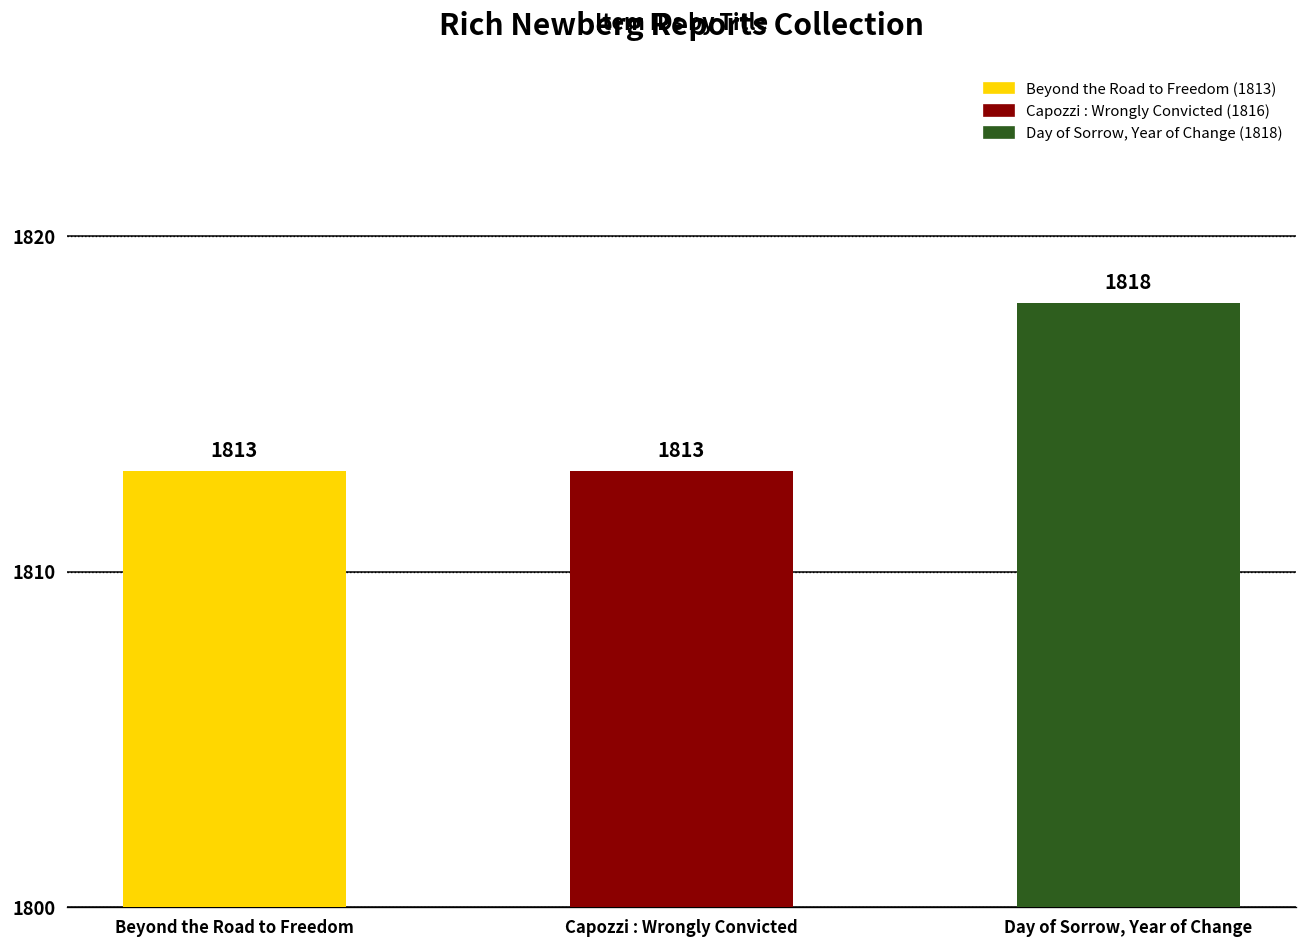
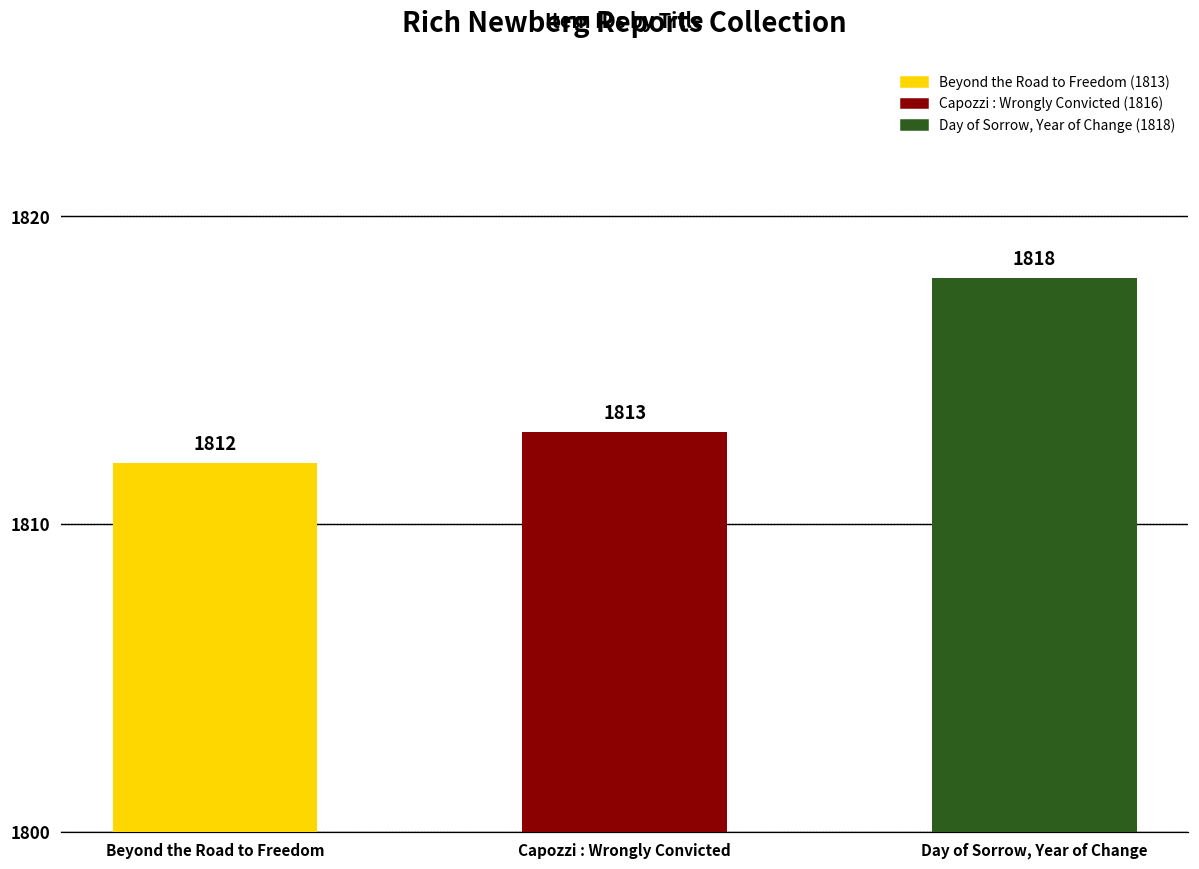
Beyond the Road to Freedom: 1813 -> 1812
